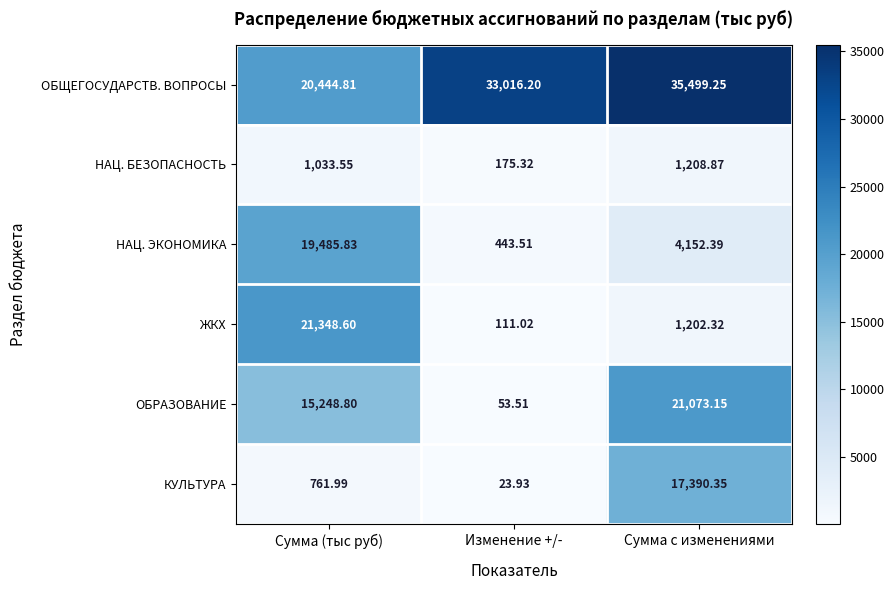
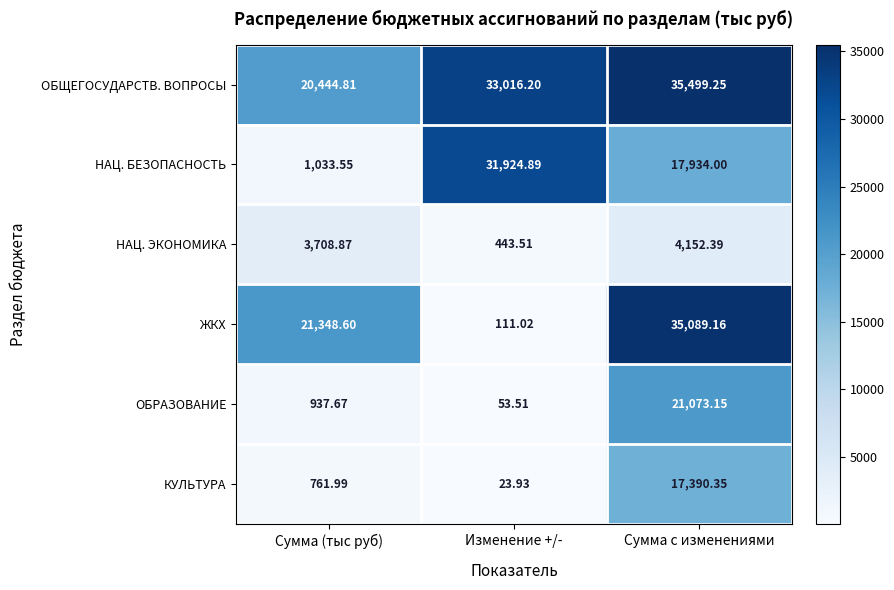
НАЦ. БЕЗОПАСНОСТЬ, Изменение +/-: 175.32 -> 31,924.89
НАЦ. БЕЗОПАСНОСТЬ, Сумма с изменениями: 1,208.87 -> 17,934.00
НАЦ. ЭКОНОМИКА, Сумма (тыс руб): 19,485.83 -> 3,708.87
ЖКХ, Сумма с изменениями: 1,202.32 -> 35,089.16
ОБРАЗОВАНИЕ, Сумма (тыс руб): 15,248.80 -> 937.67
